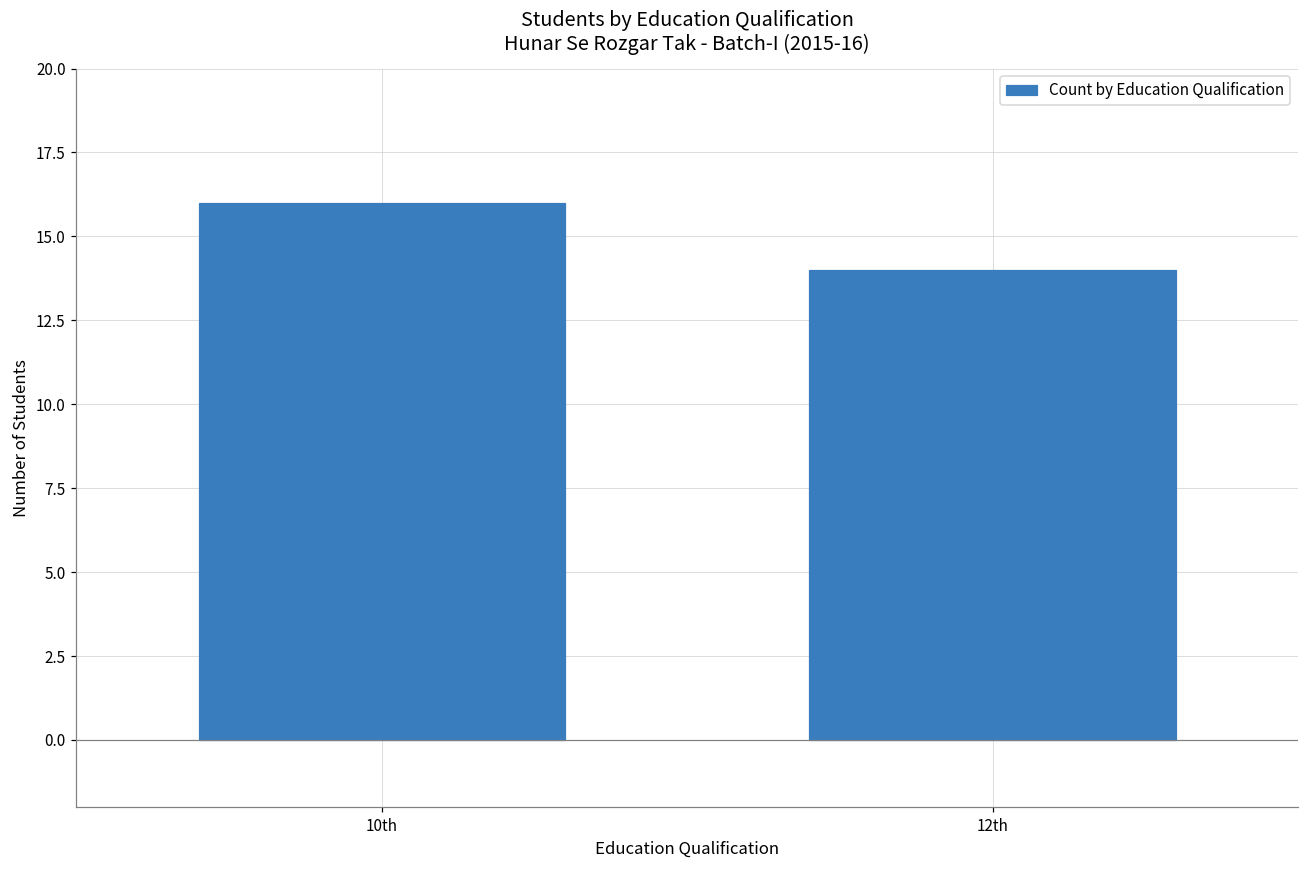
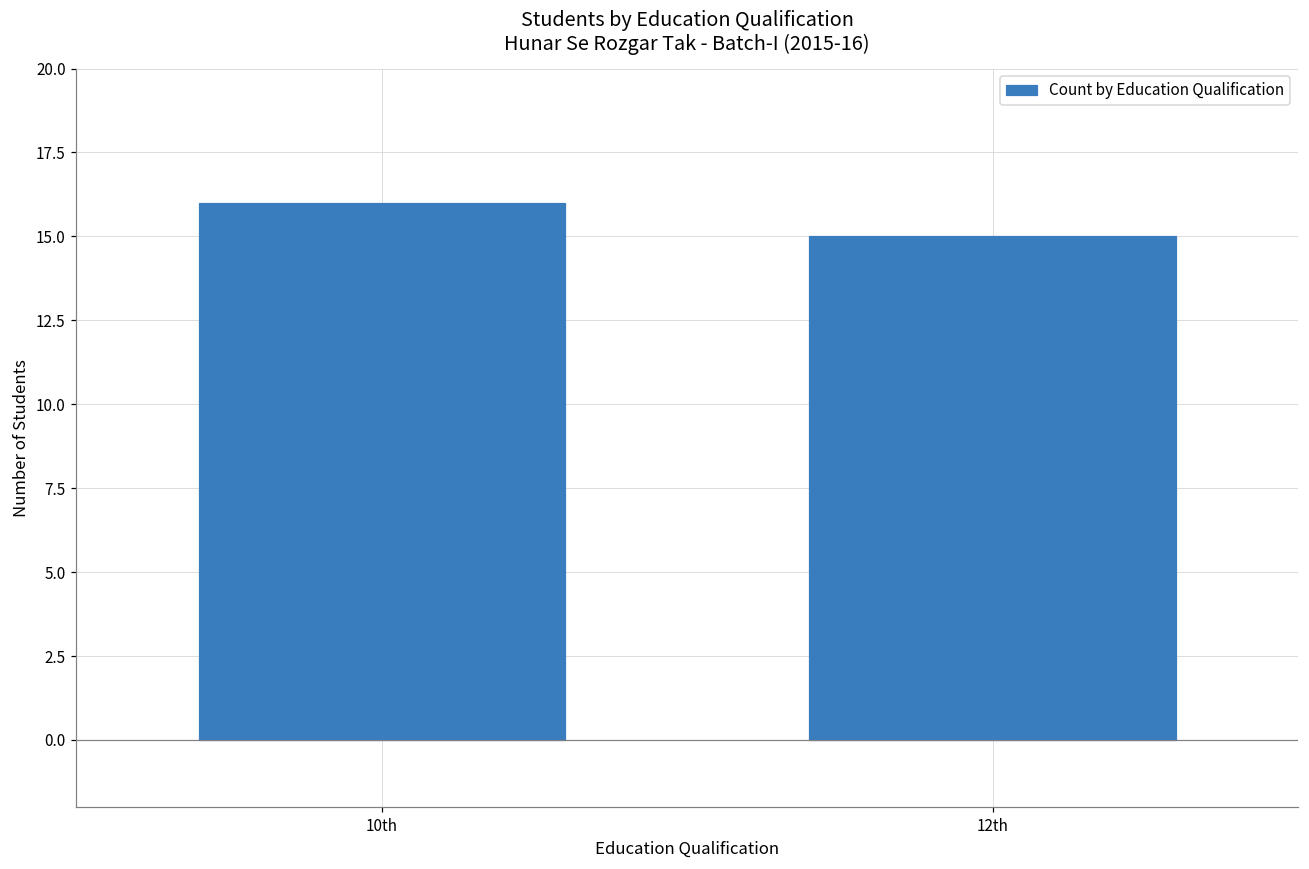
12th: 14 -> 15
